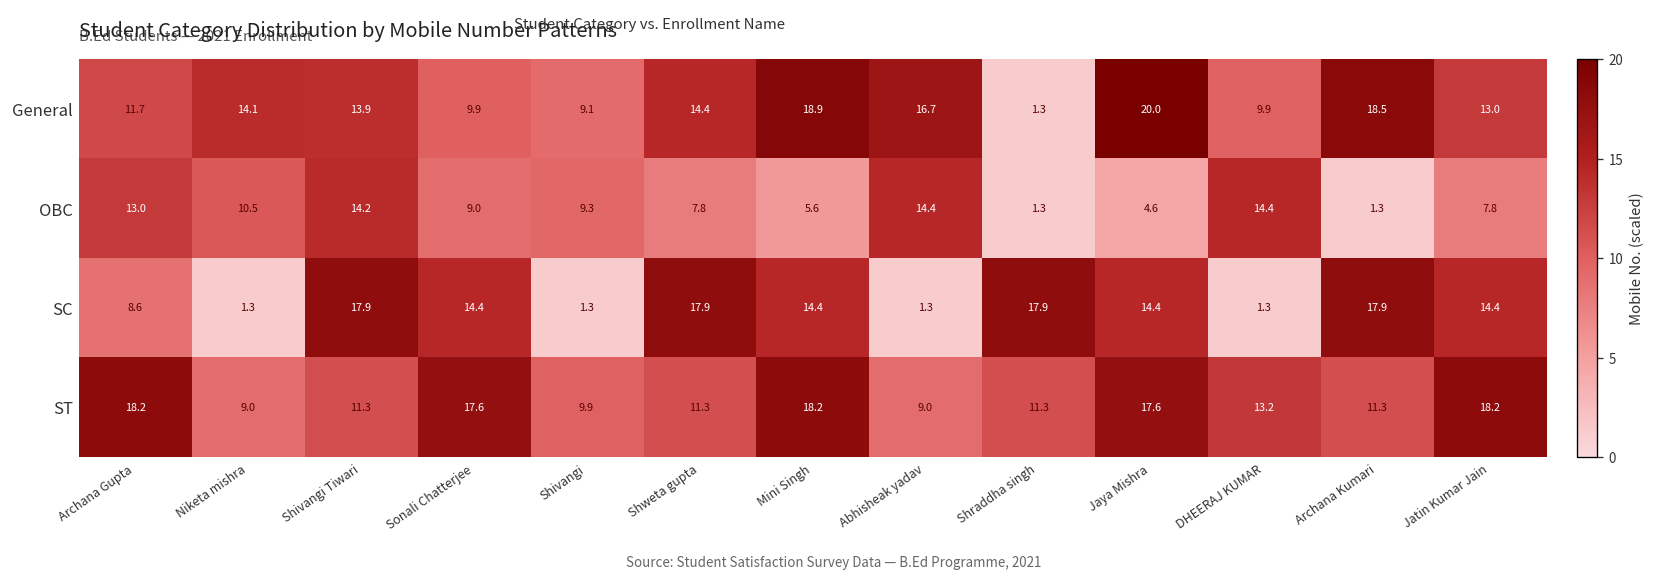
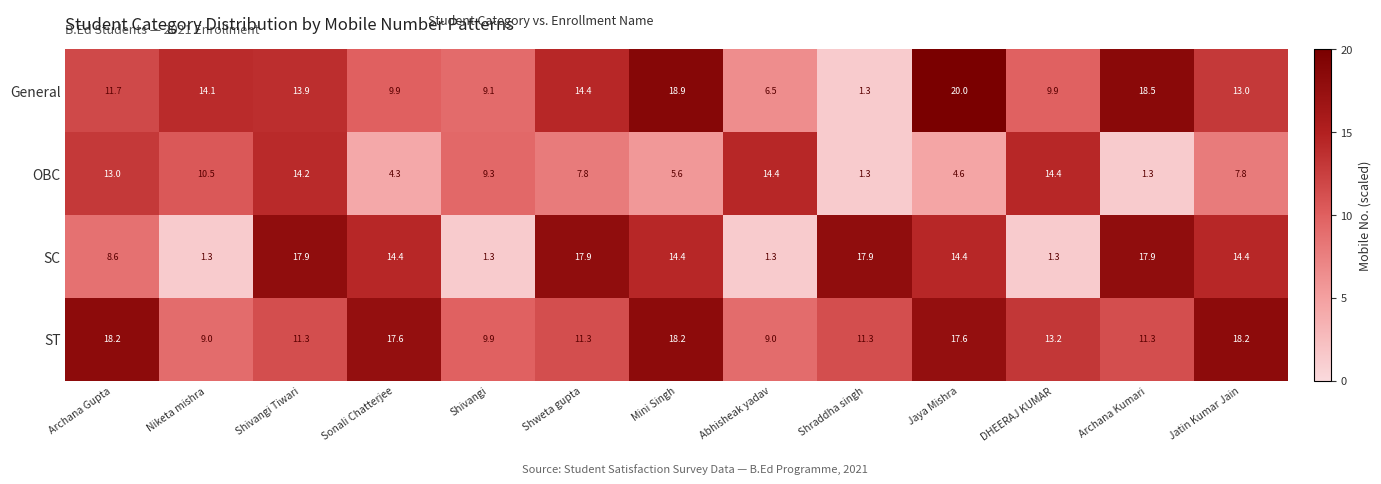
General, Abhisheak yadav: 16.7 -> 6.5
OBC, Sonali Chatterjee: 9.0 -> 4.3
